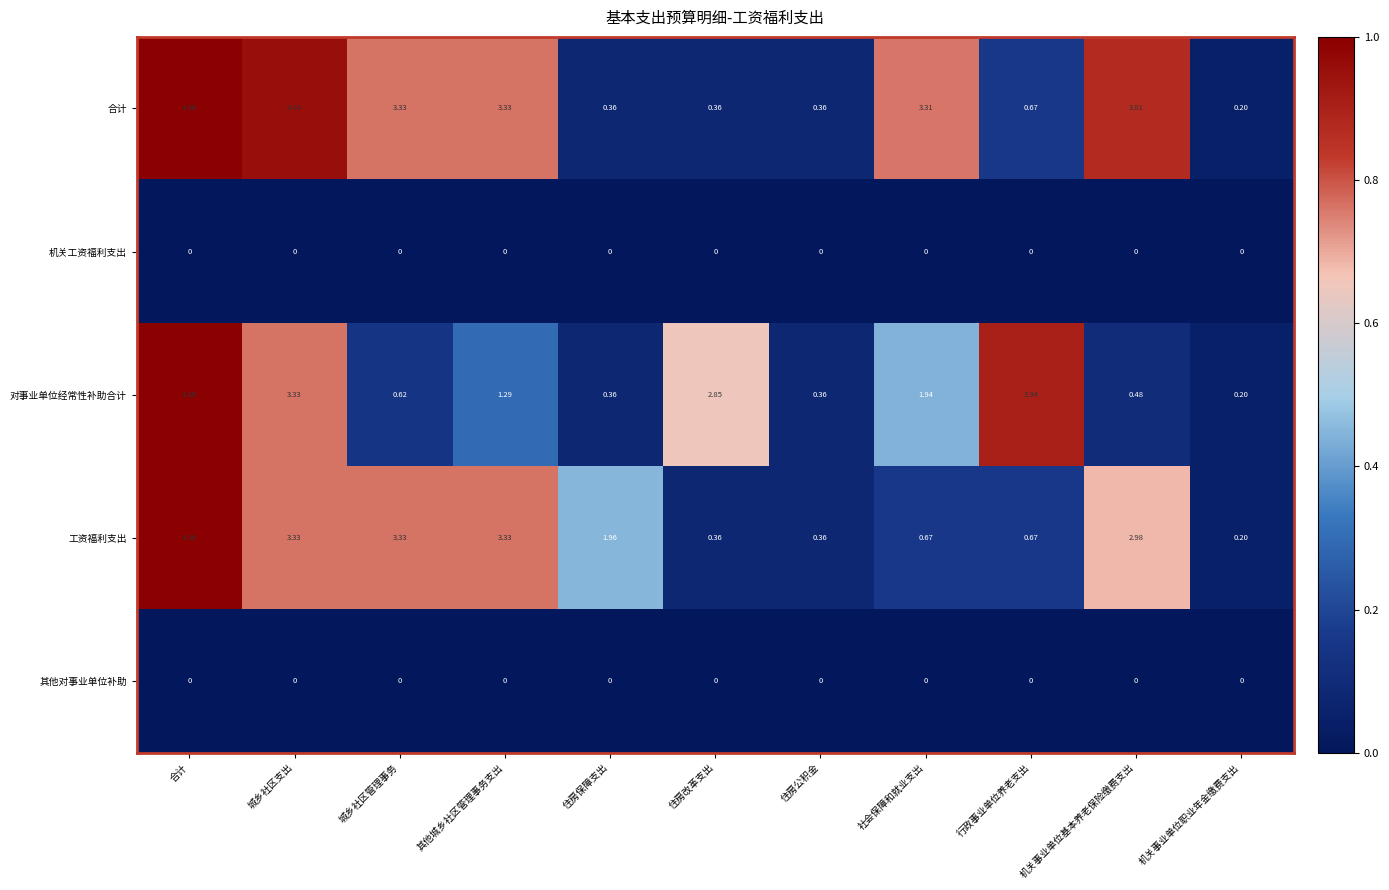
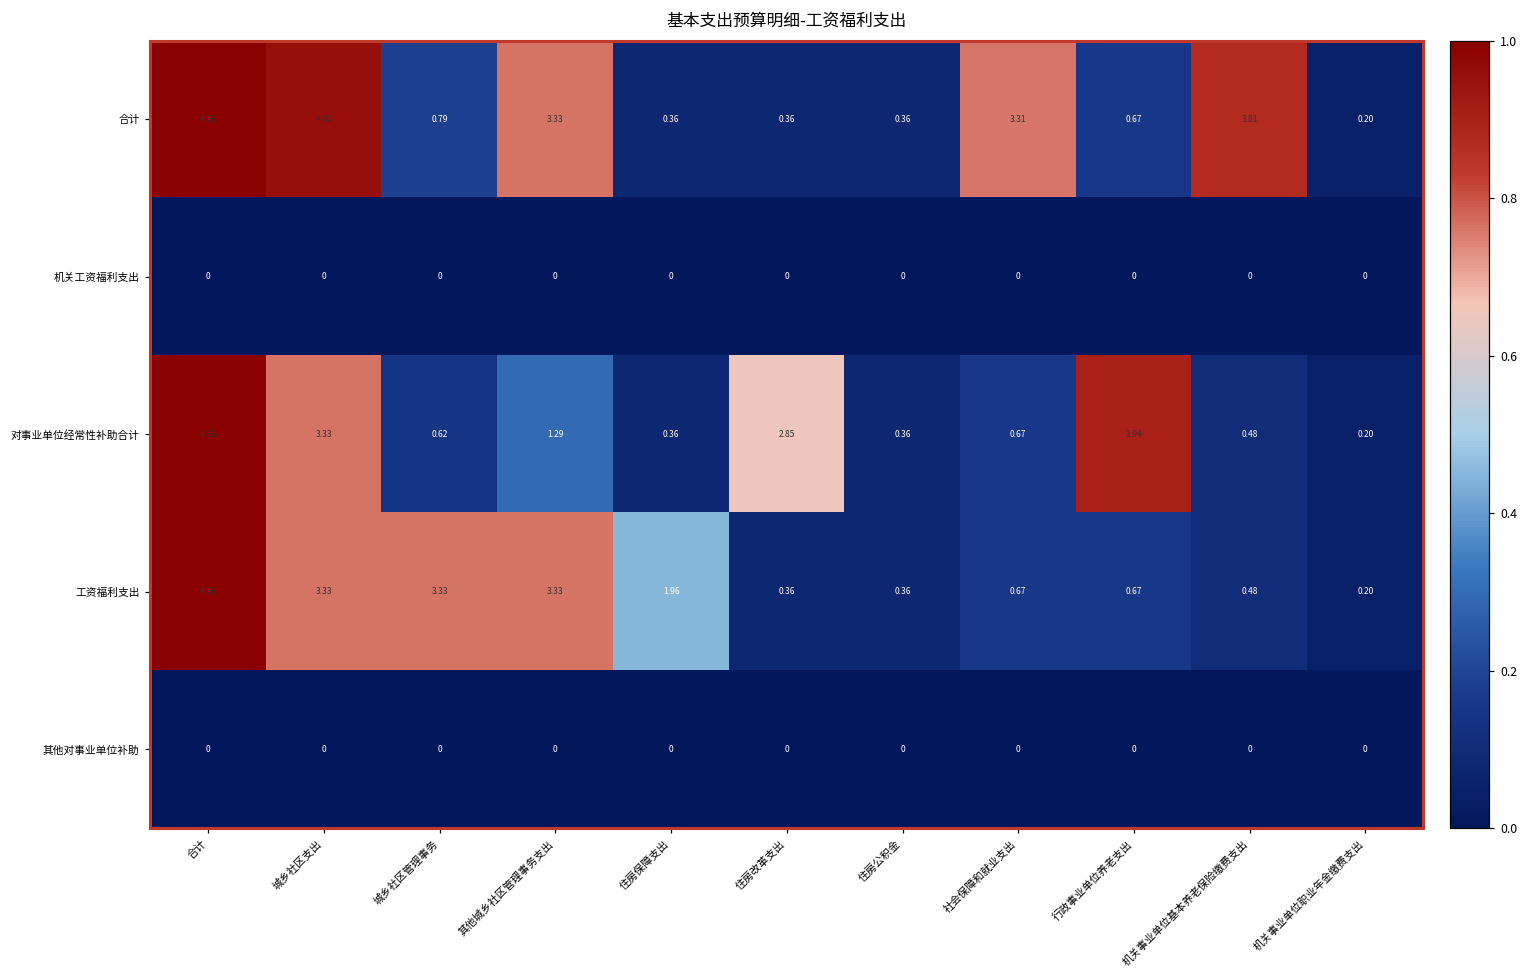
合计, 城乡社区管理事务: 3.33 -> 0.79
对事业单位经常性补助合计, 社会保障和就业支出: 1.94 -> 0.67
工资福利支出, 机关事业单位基本养老保险缴费支出: 2.98 -> 0.48
